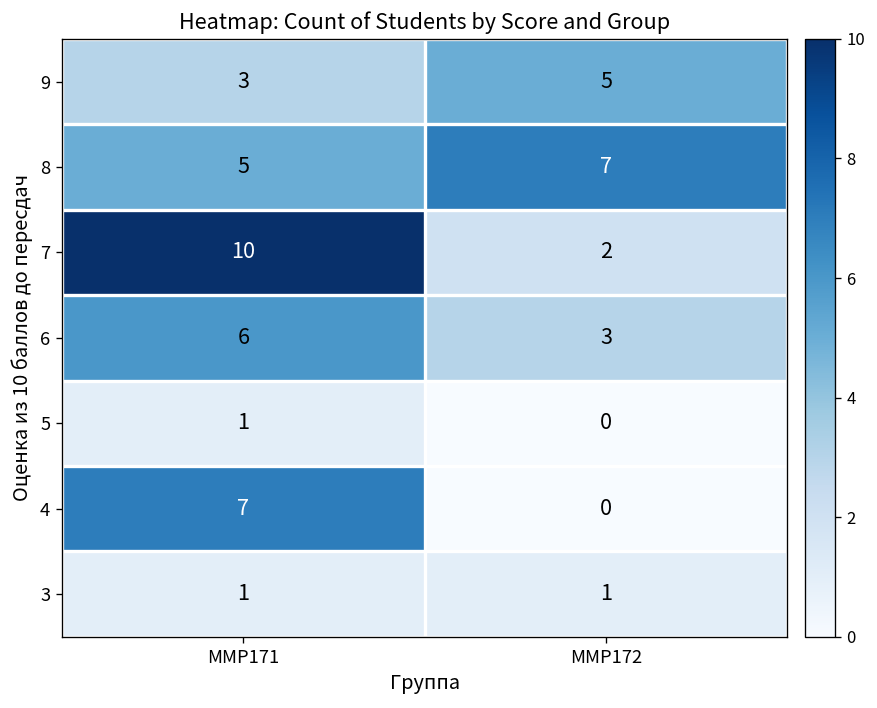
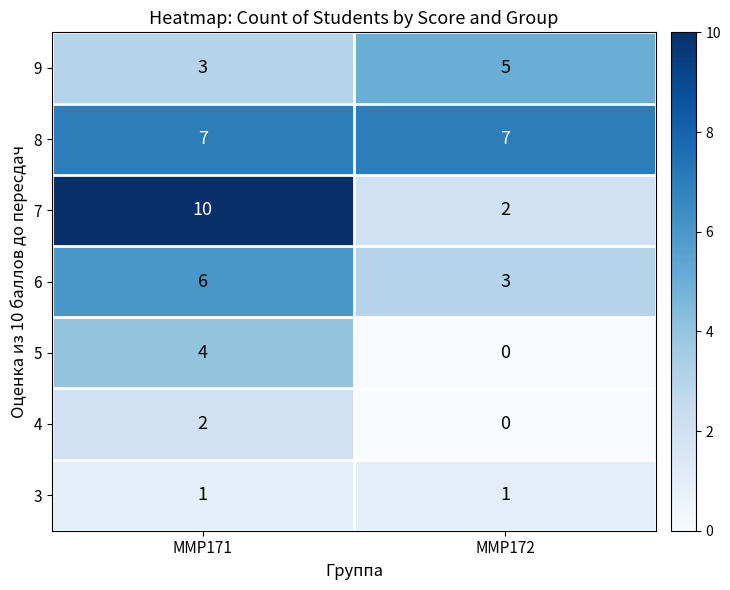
8, ММР171: 5 -> 7
5, ММР171: 1 -> 4
4, ММР171: 7 -> 2
